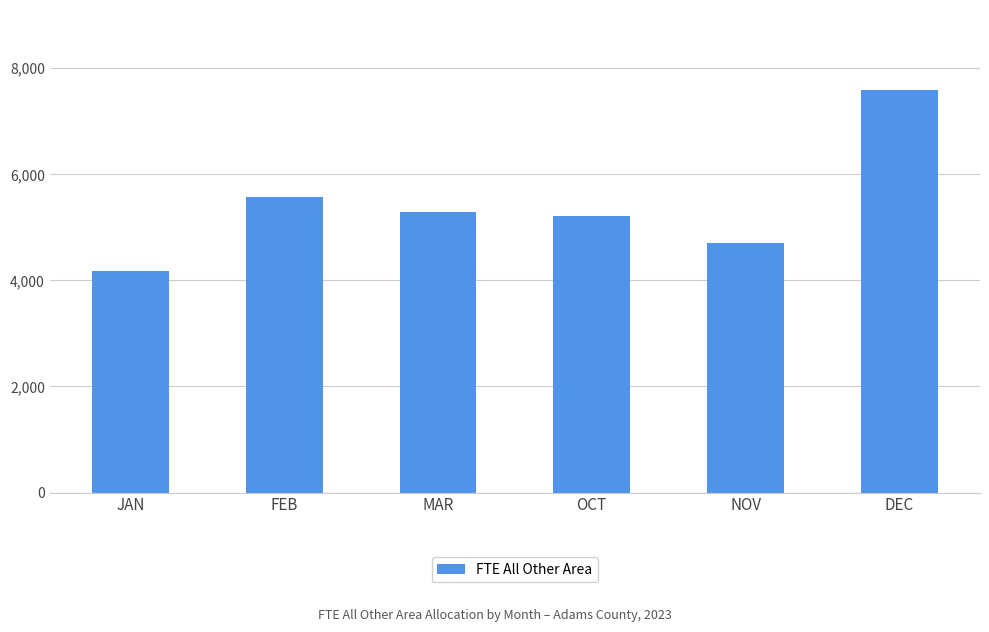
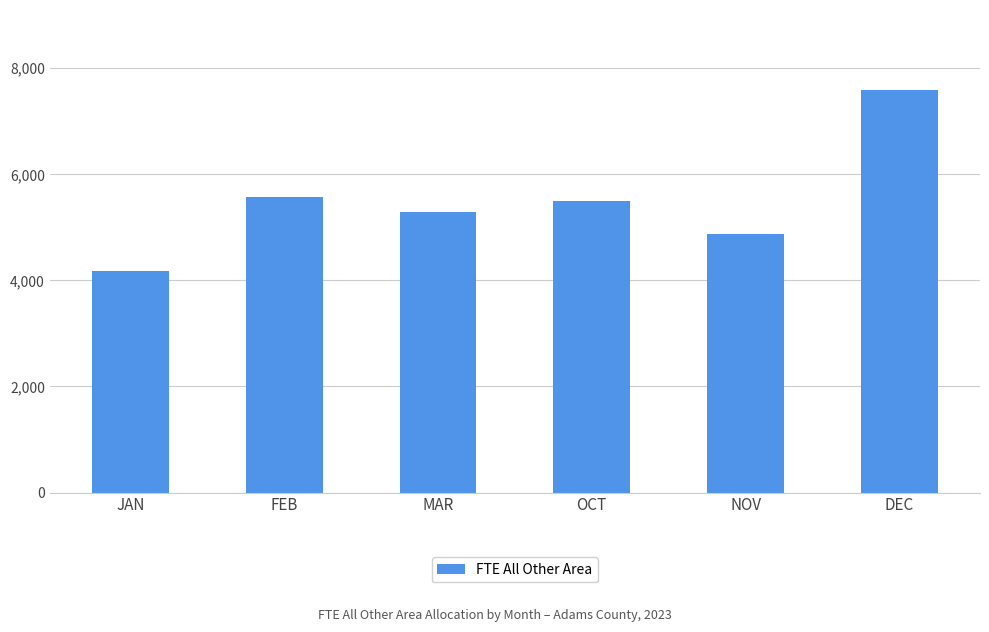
OCT: 5,200 -> 5,500
NOV: 4,700 -> 4,900
